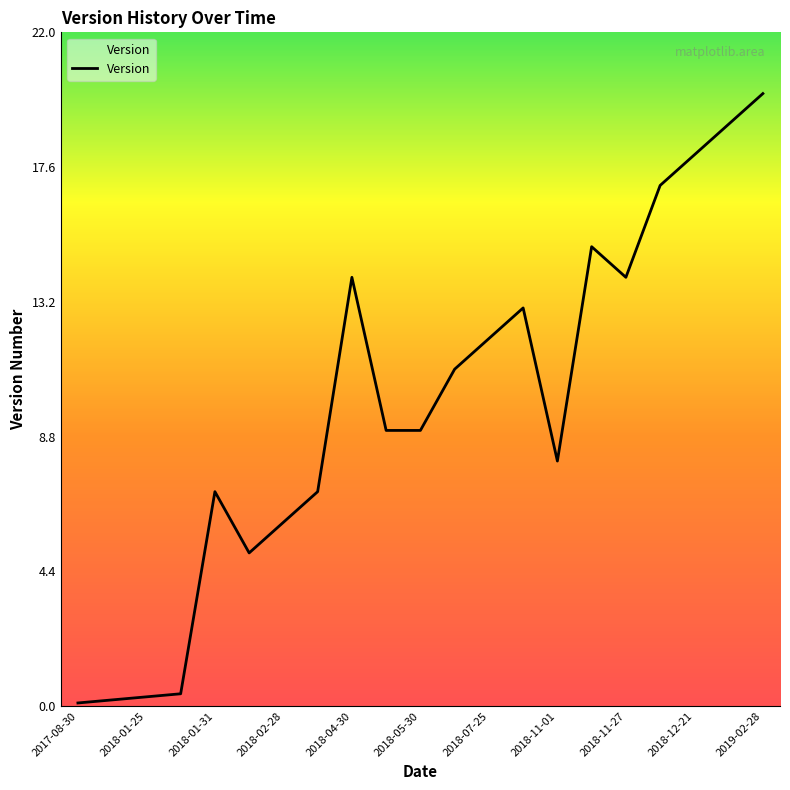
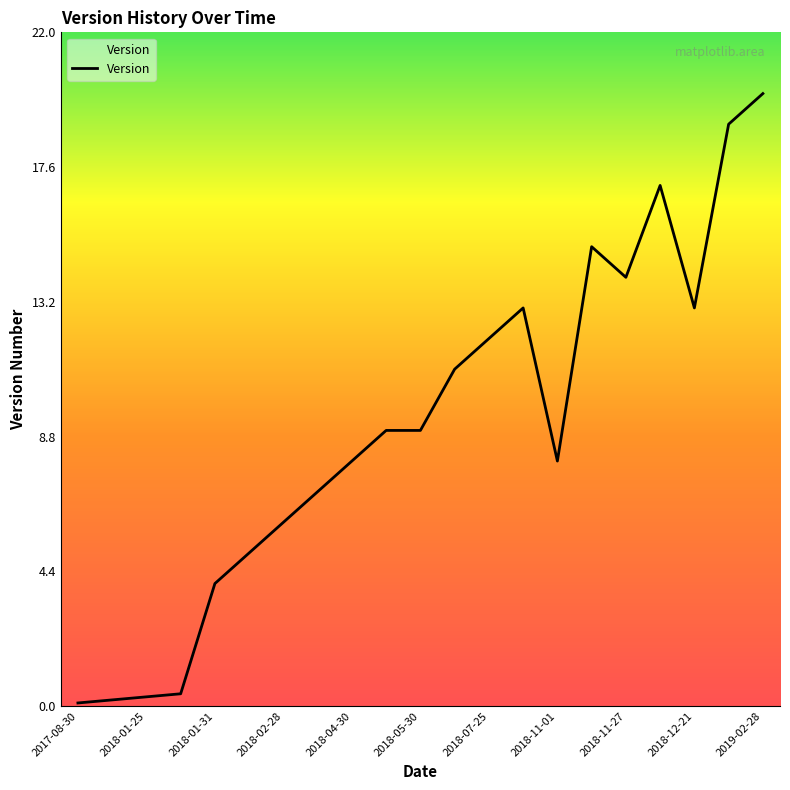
2018-01-31: 7 -> 4
2018-04-30: 14 -> 8
2018-12-21: 18 -> 13
